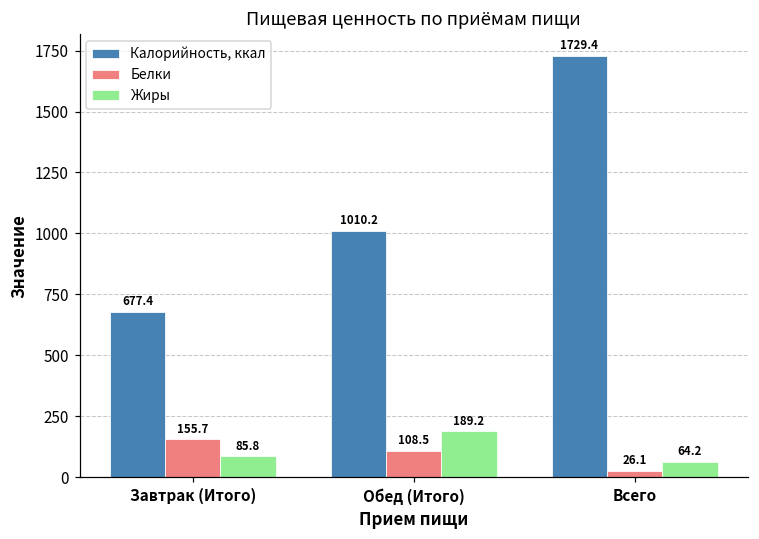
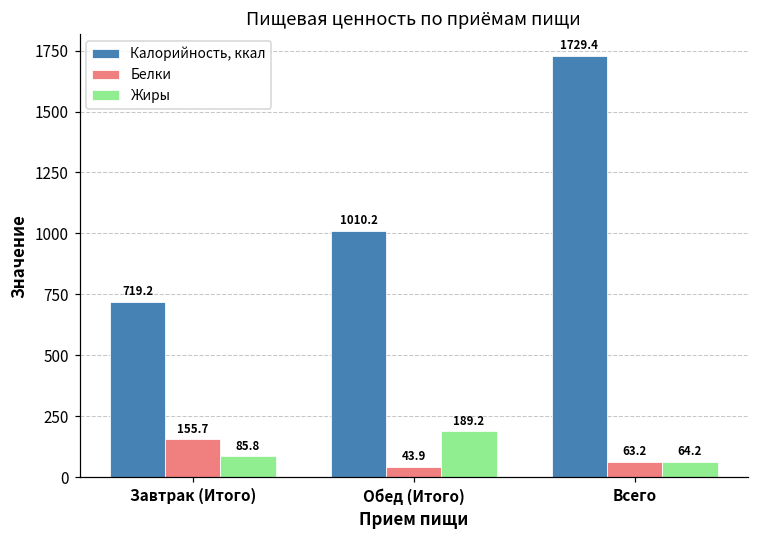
Калорийность, ккал, Завтрак (Итого): 677.4 -> 719.2
Белки, Обед (Итого): 108.5 -> 43.9
Белки, Всего: 26.1 -> 63.2
